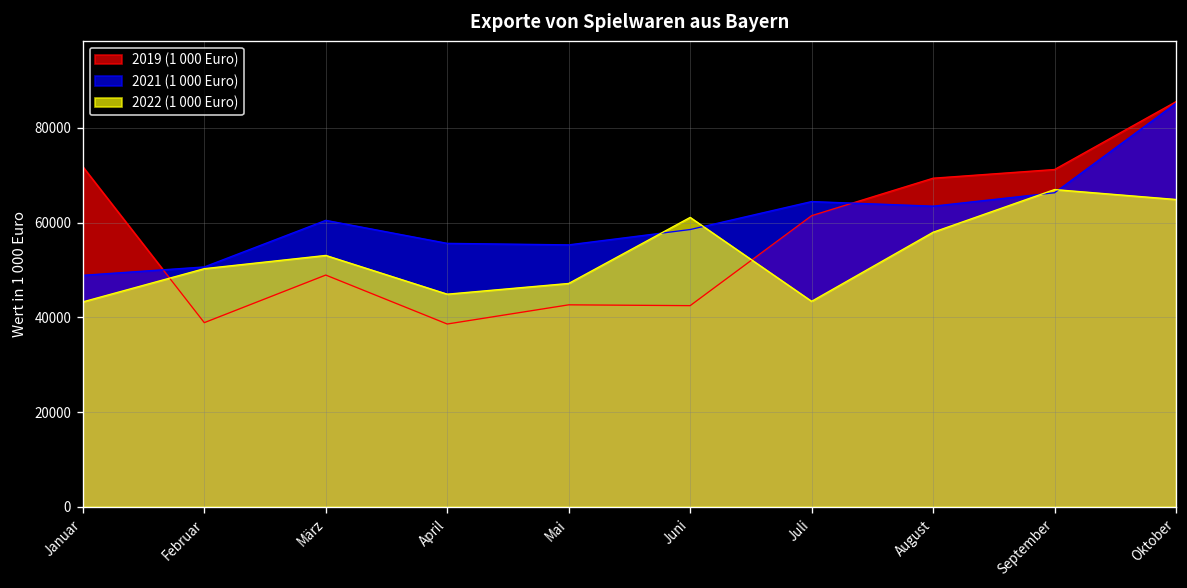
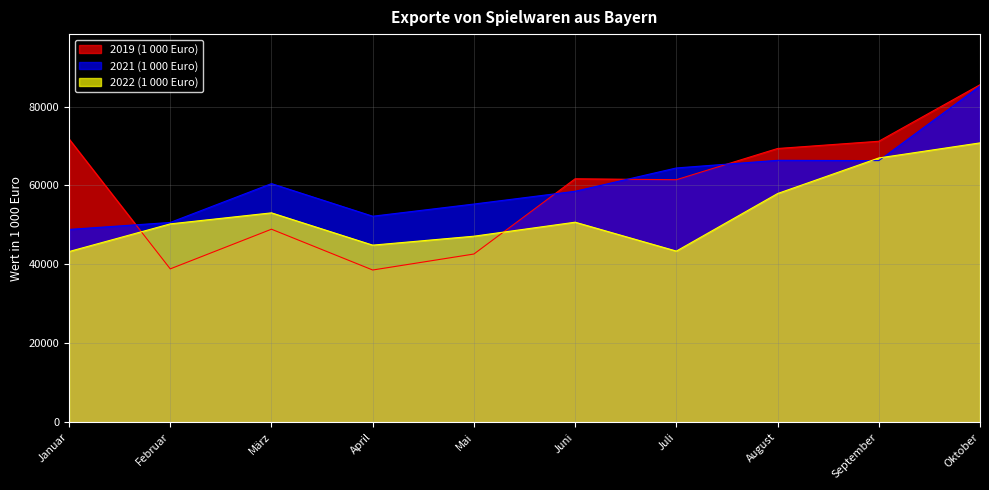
2021 (1 000 Euro), April: 56000 -> 52000
2019 (1 000 Euro), Juni: 42000 -> 62000
2022 (1 000 Euro), Juni: 61000 -> 51000
2021 (1 000 Euro), August: 63000 -> 66000
2022 (1 000 Euro), Oktober: 65000 -> 71000
